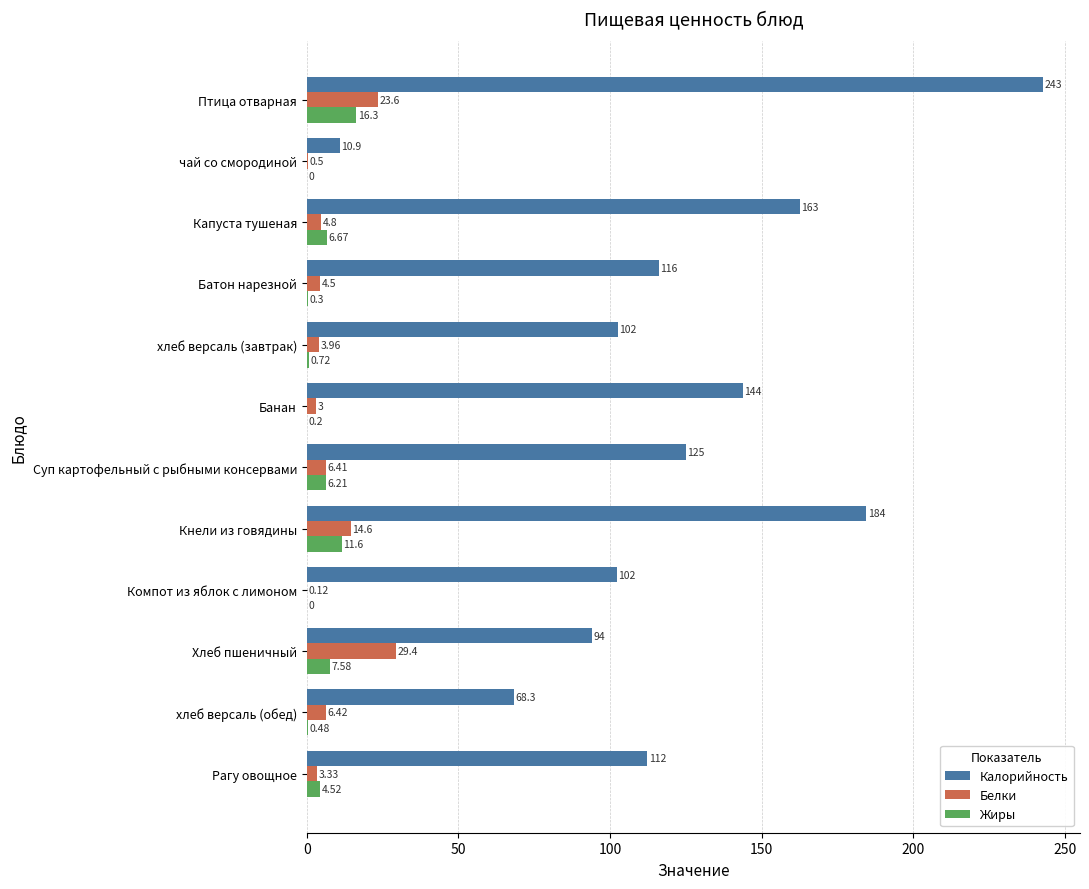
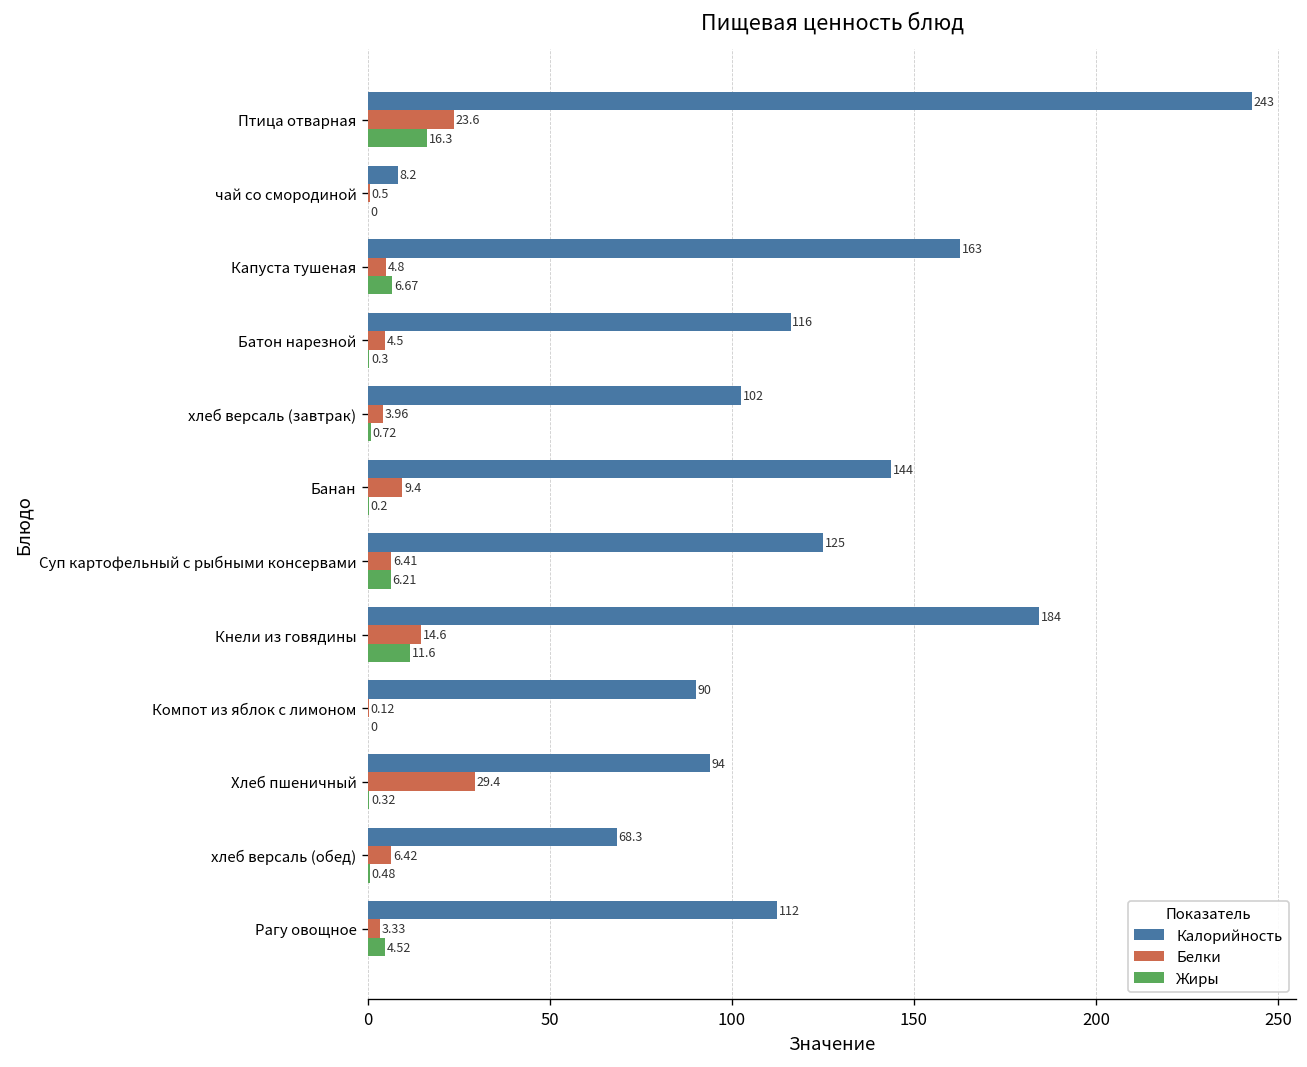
Калорийность, чай со смородиной: 10.9 -> 8.2
Белки, Банан: 3 -> 9.4
Калорийность, Компот из яблок с лимоном: 102 -> 90
Жиры, Хлеб пшеничный: 7.58 -> 0.32
